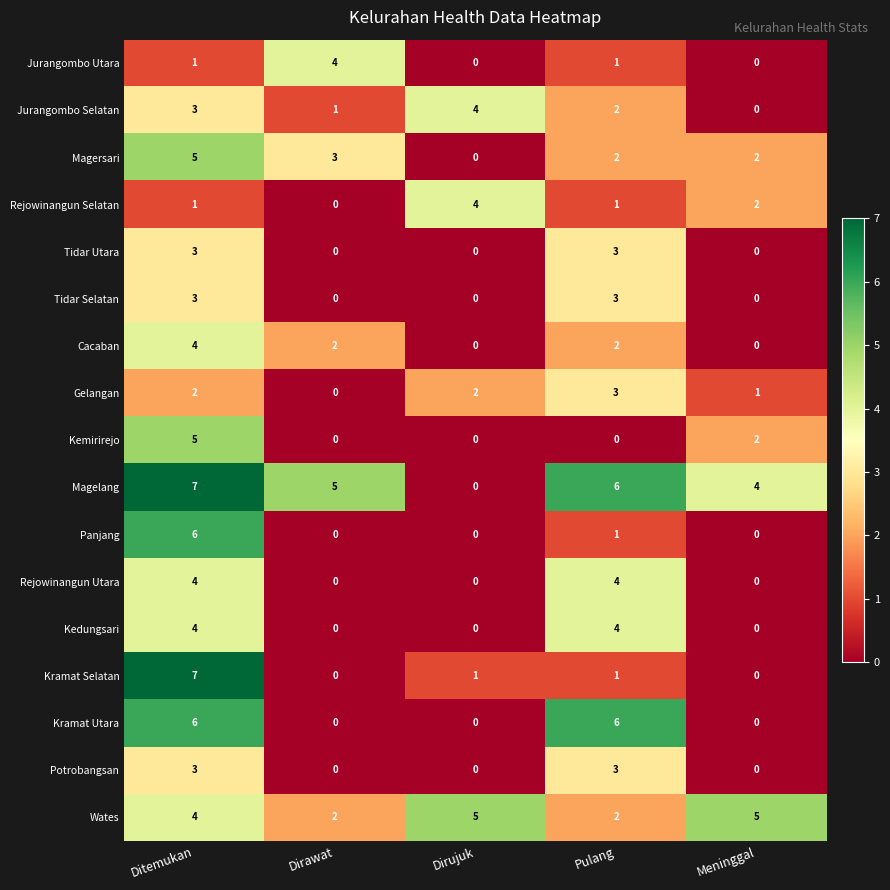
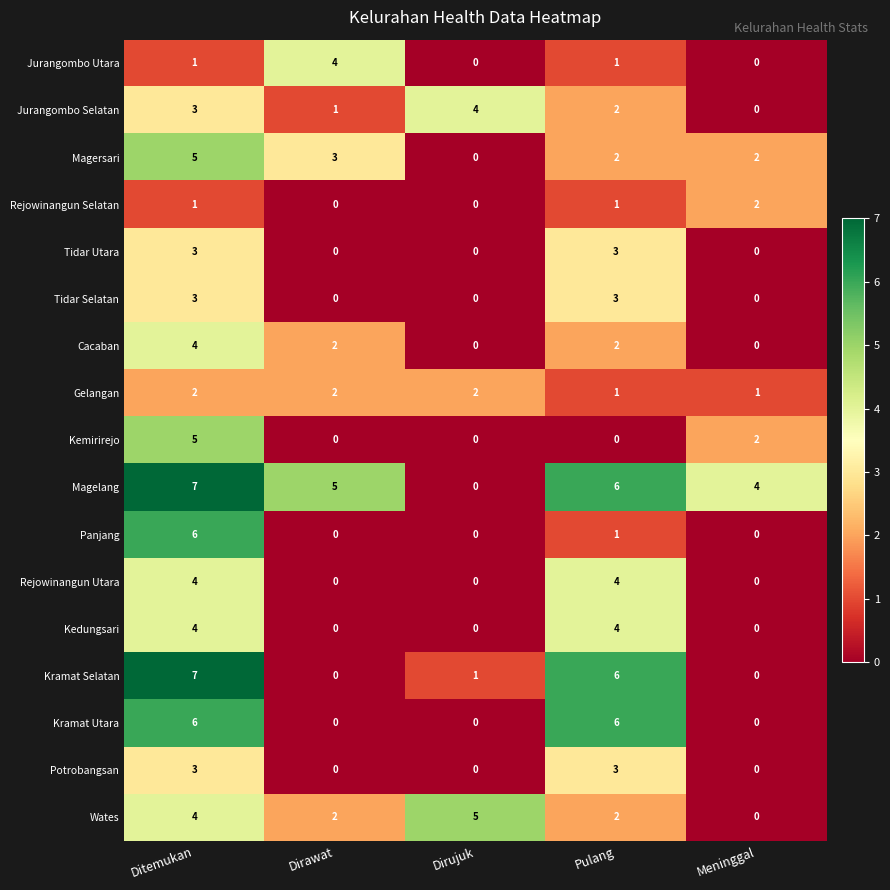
Rejowinangun Selatan, Dirujuk: 4 -> 0
Gelangan, Dirawat: 0 -> 2
Gelangan, Pulang: 3 -> 1
Kramat Selatan, Pulang: 1 -> 6
Wates, Meninggal: 5 -> 0
